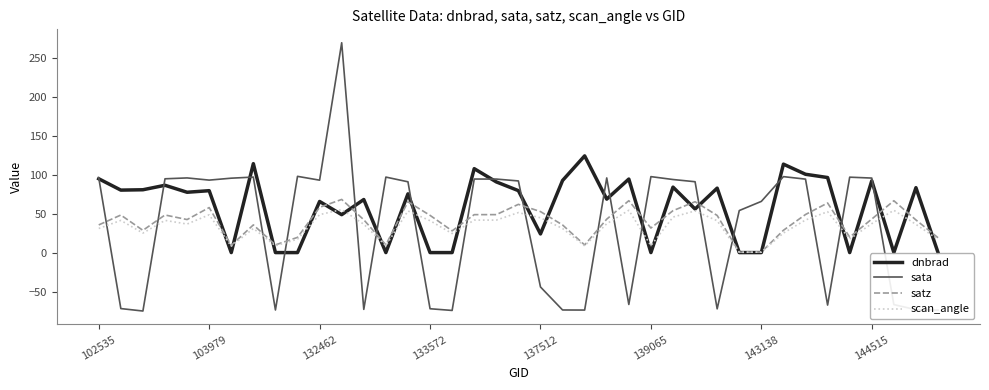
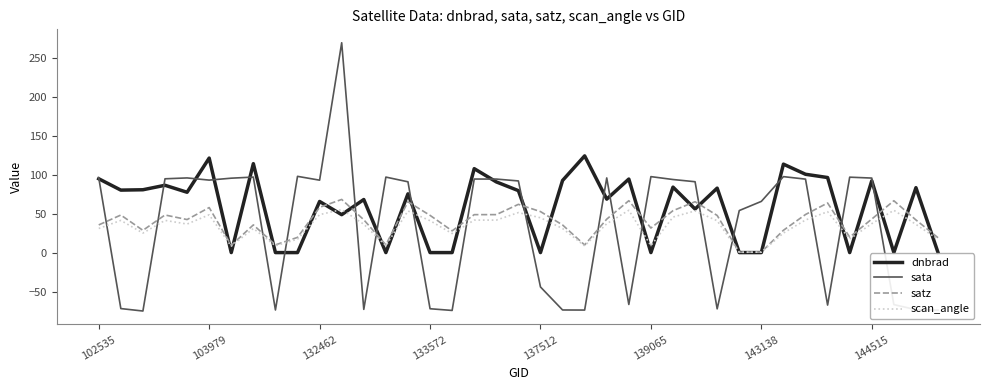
dnbrad, 103979: 80 -> 120
dnbrad, 137512: 20 -> 0
